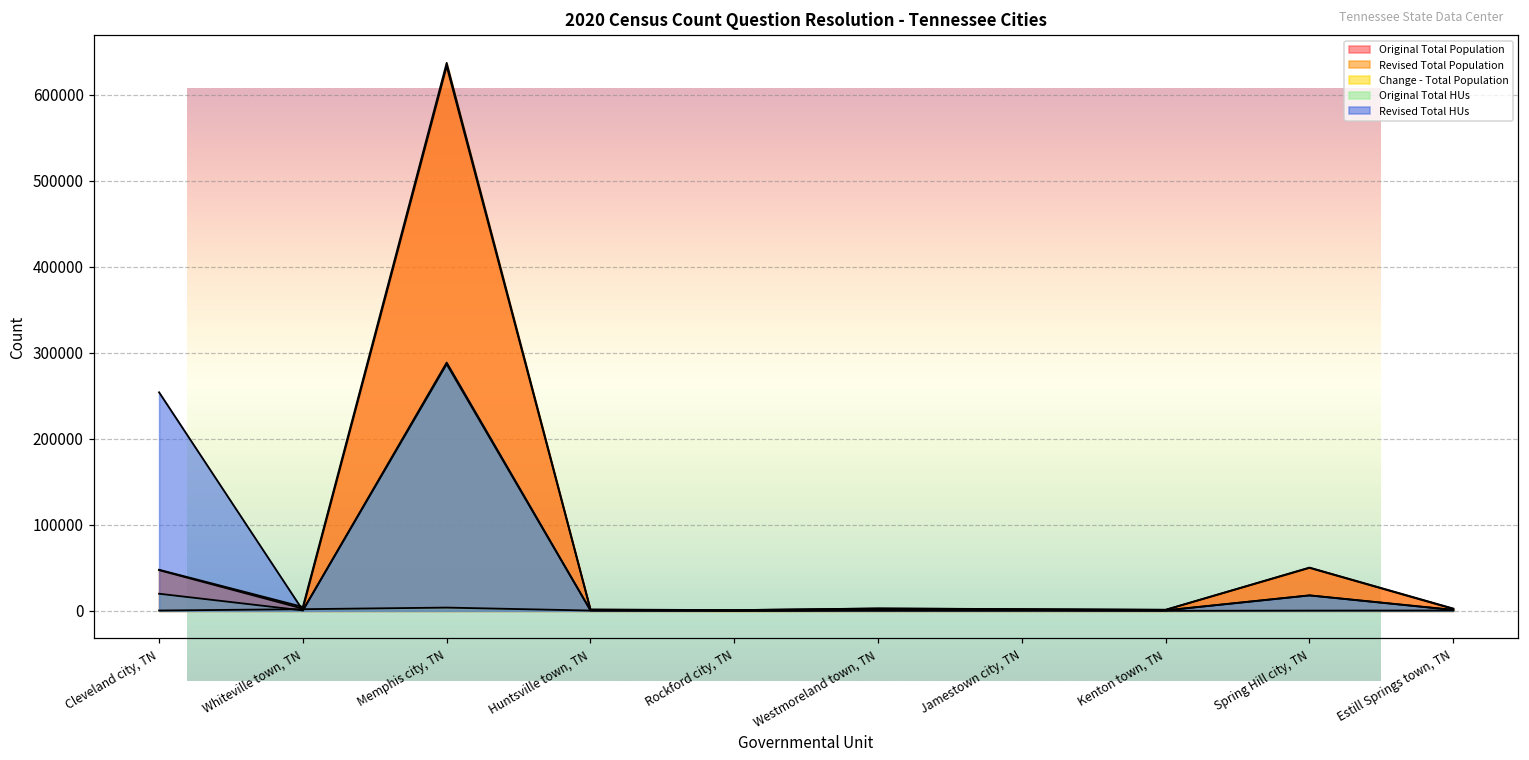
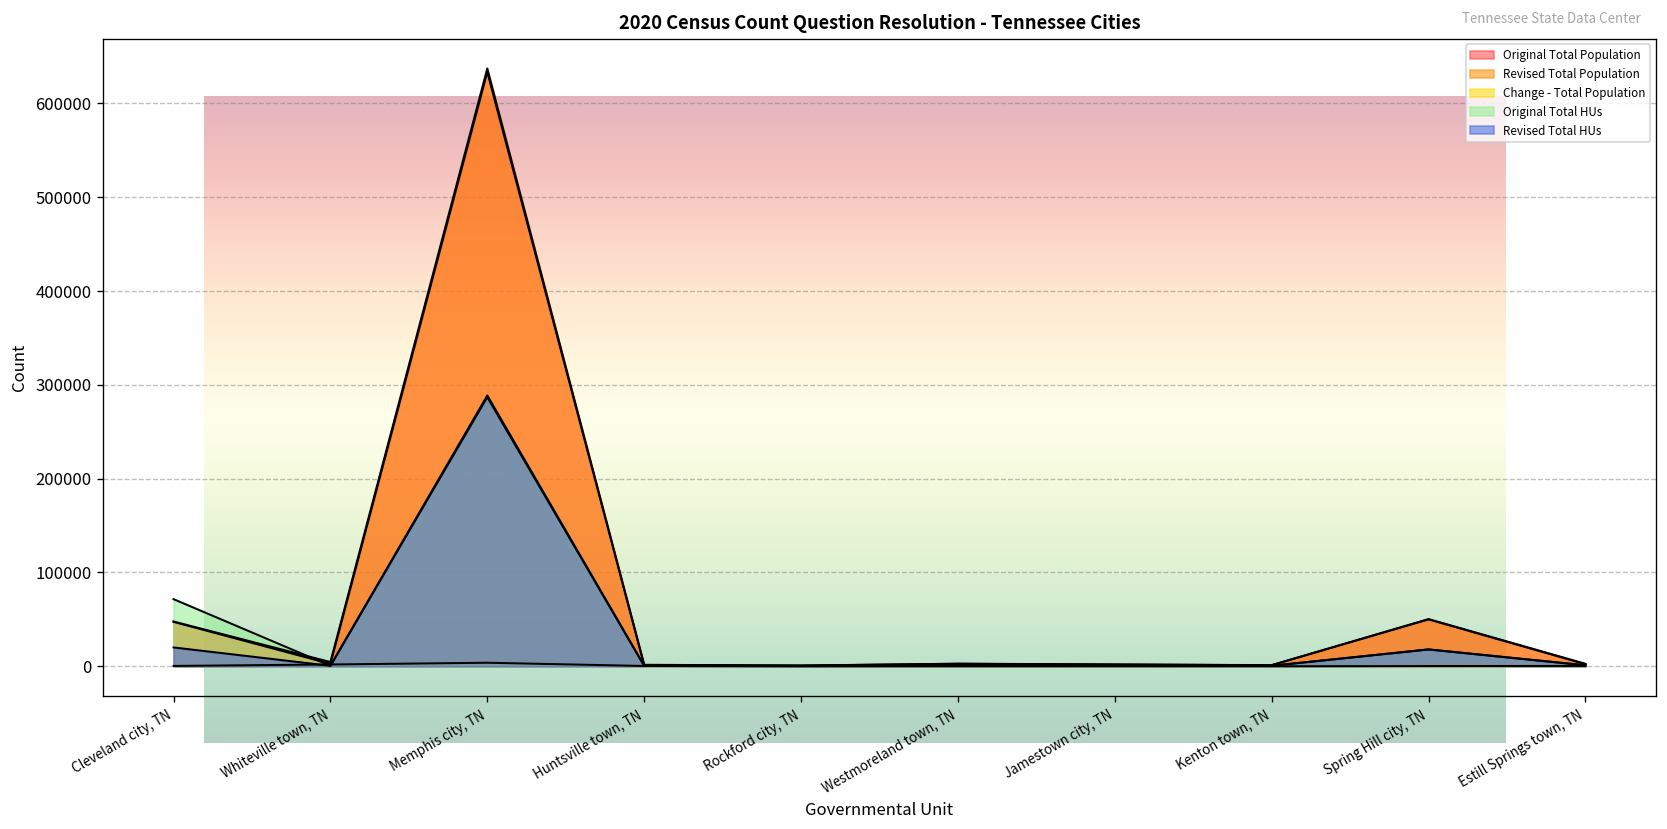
Original Total HUs, Cleveland city, TN: 20000 -> 70000
Revised Total HUs, Cleveland city, TN: 250000 -> 20000
